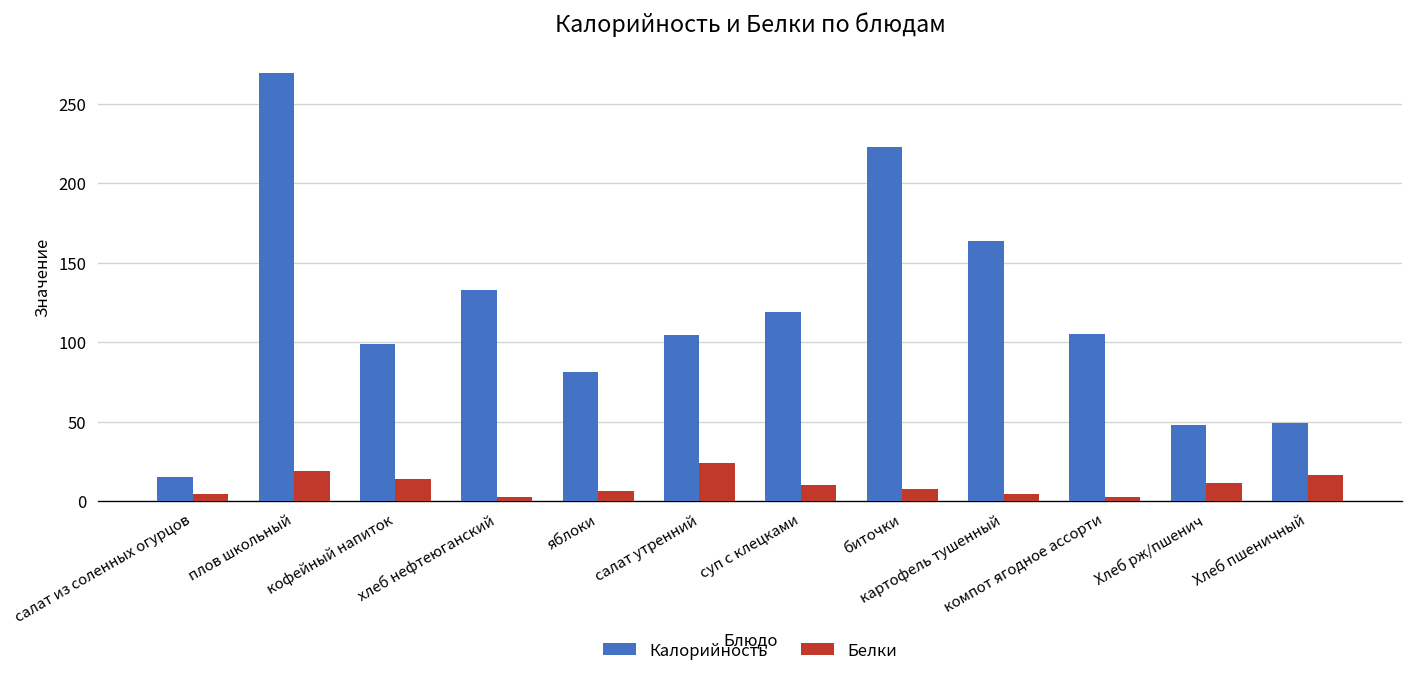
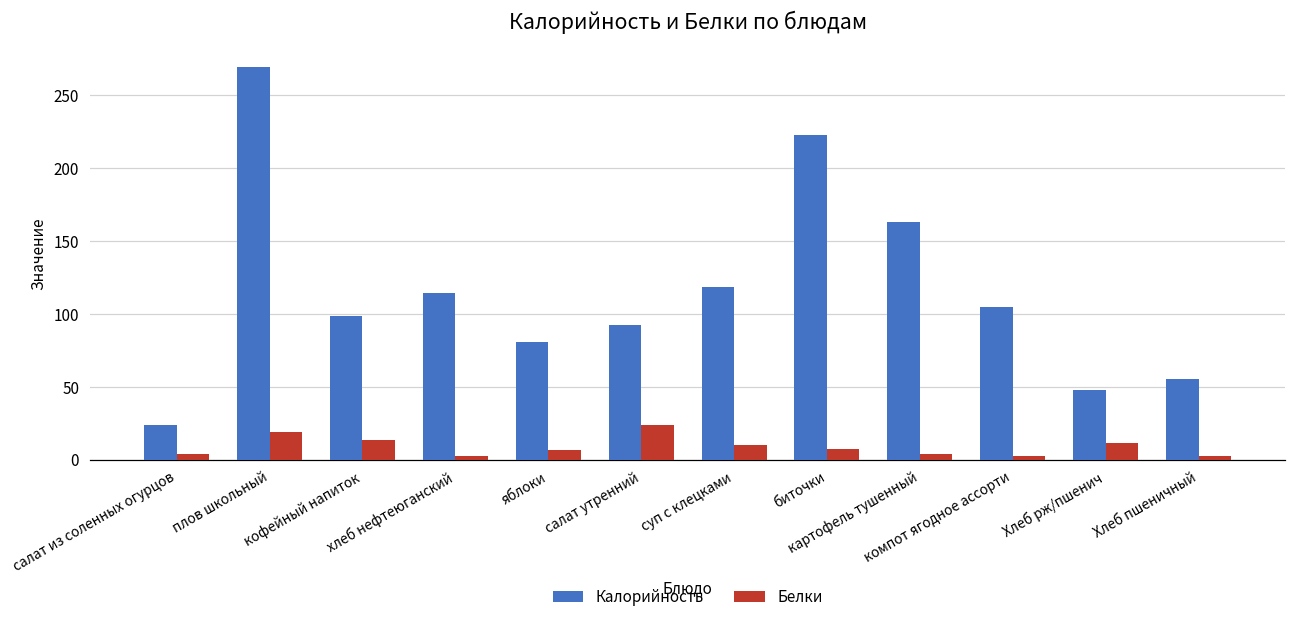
Калорийность, салат из соленных огурцов: 15 -> 24
Калорийность, хлеб нефтеюганский: 133 -> 114
Калорийность, салат утренний: 104 -> 93
Калорийность, Хлеб пшеничный: 49 -> 55
Белки, Хлеб пшеничный: 16 -> 2
